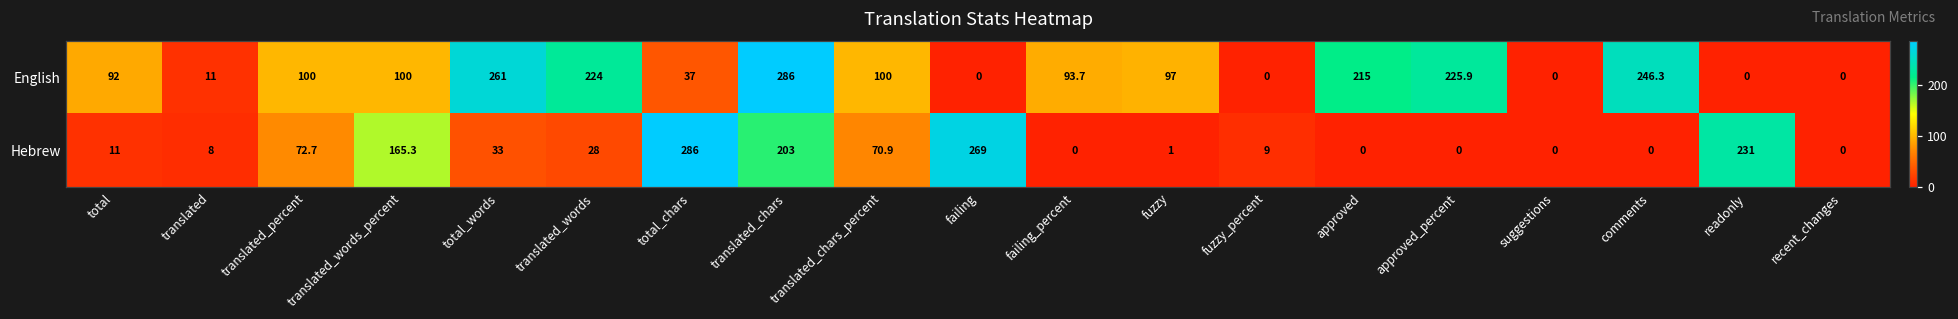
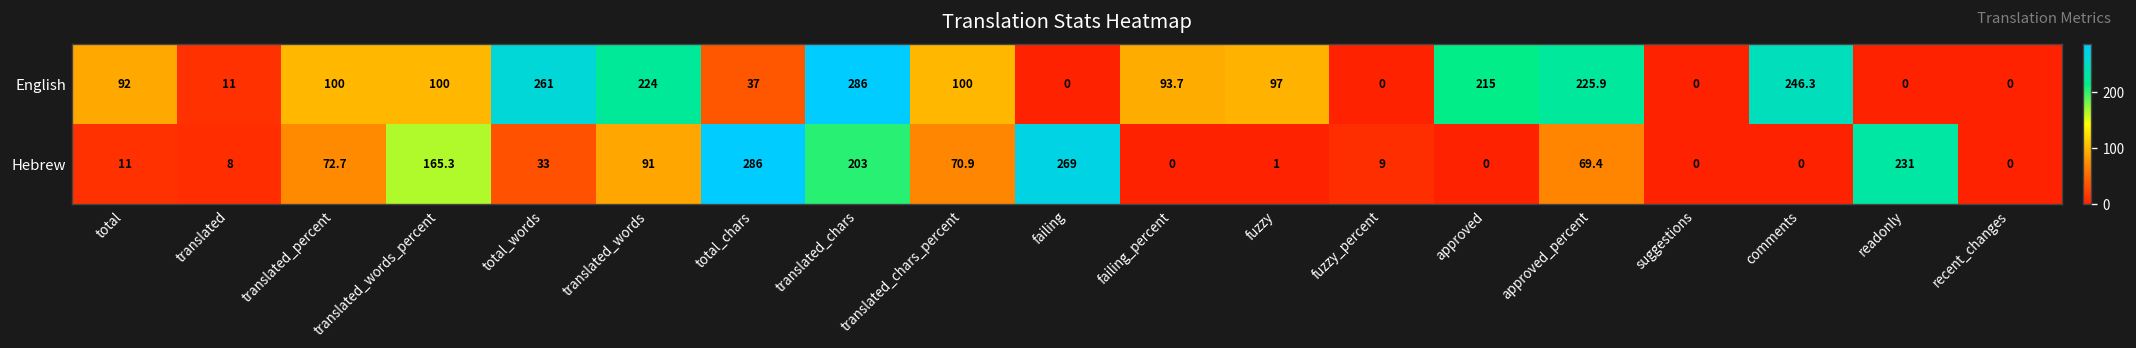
Hebrew, translated_words: 28 -> 91
Hebrew, approved_percent: 0 -> 69.4
